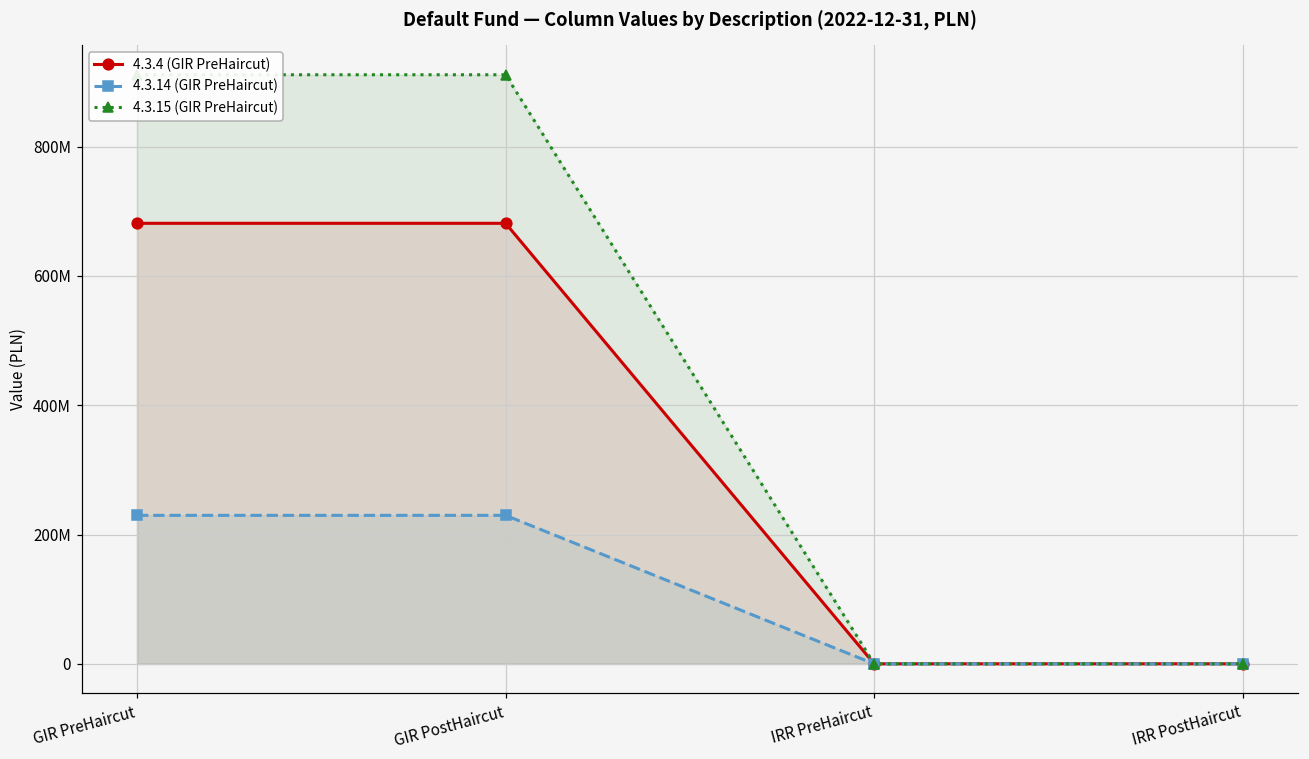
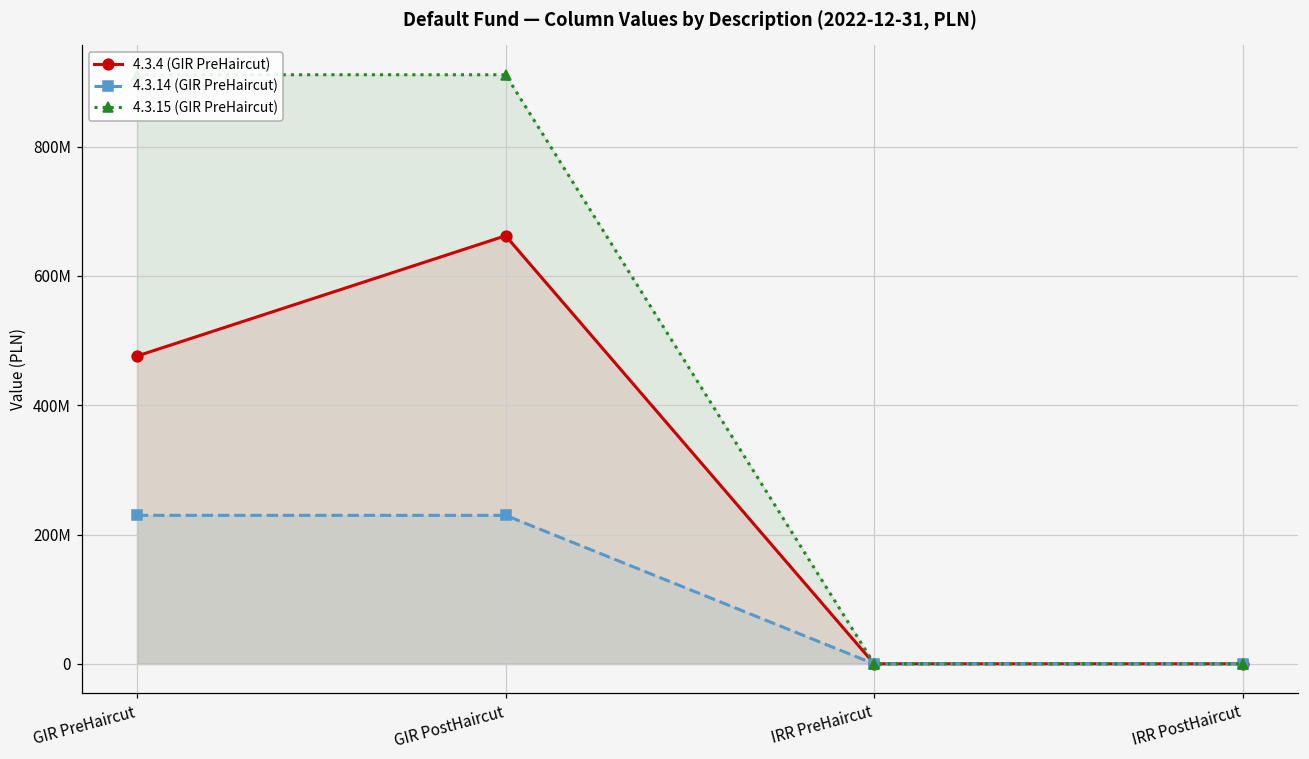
4.3.4 (GIR PreHaircut), GIR PreHaircut: 680000000 -> 480000000
4.3.4 (GIR PreHaircut), GIR PostHaircut: 680000000 -> 660000000
